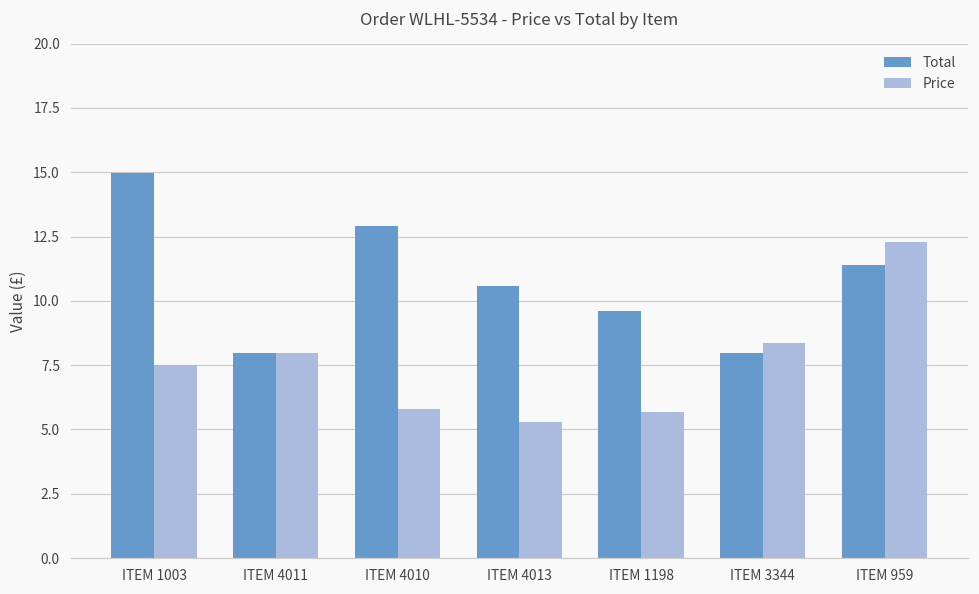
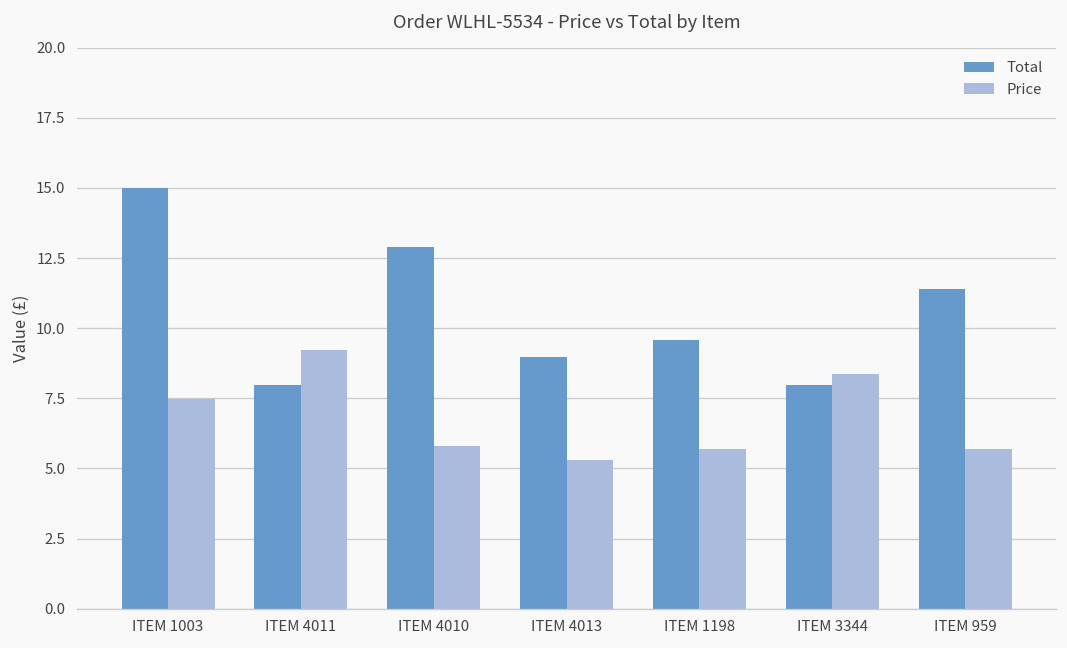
Price, ITEM 4011: 8.0 -> 9.2
Total, ITEM 4013: 10.6 -> 9.0
Price, ITEM 959: 12.3 -> 5.7
